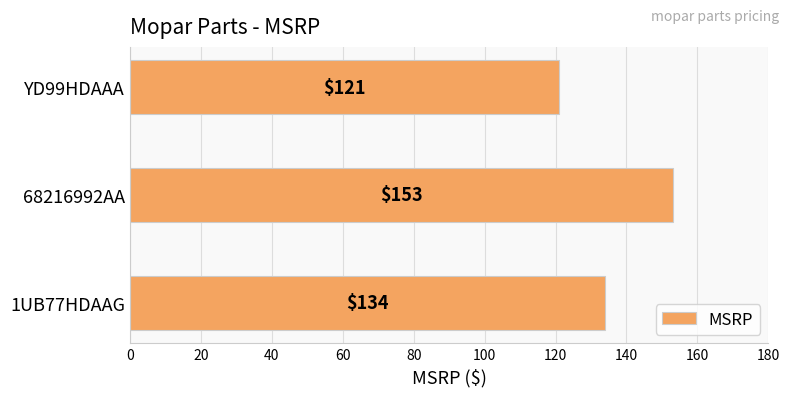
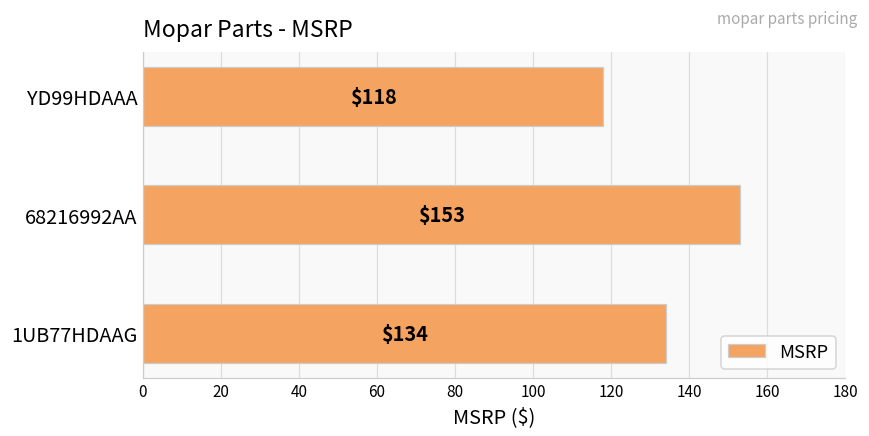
YD99HDAAA: $121 -> $118
